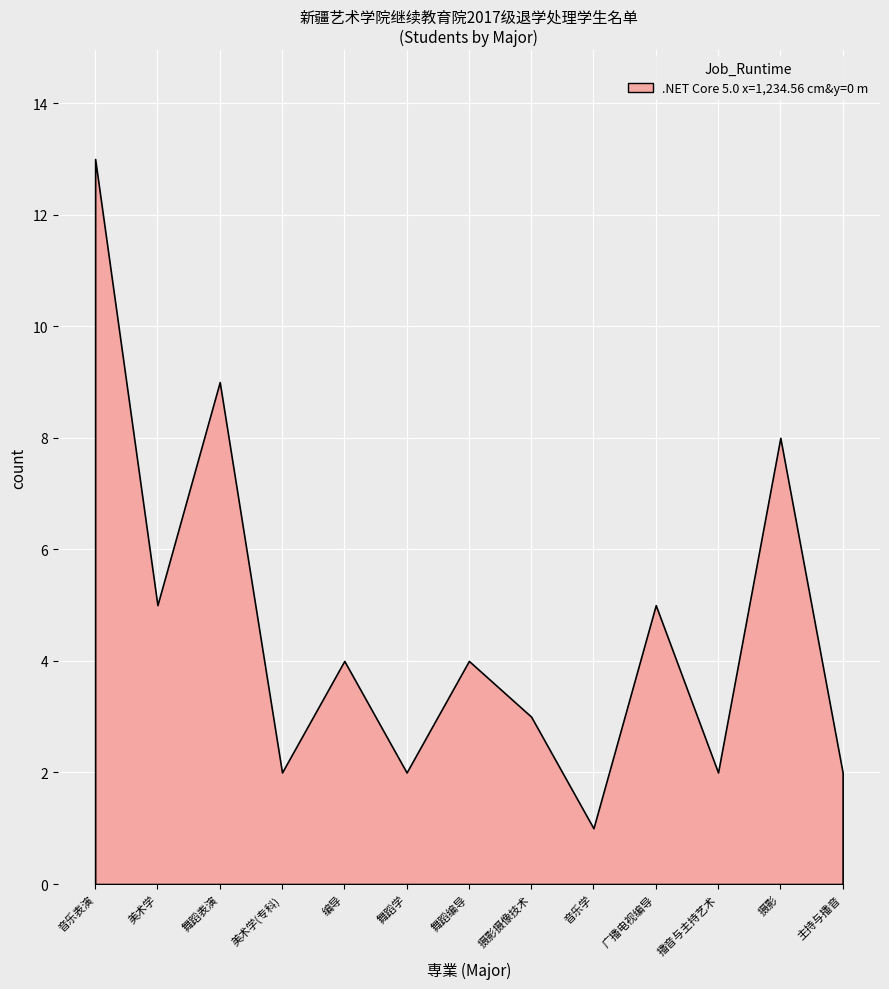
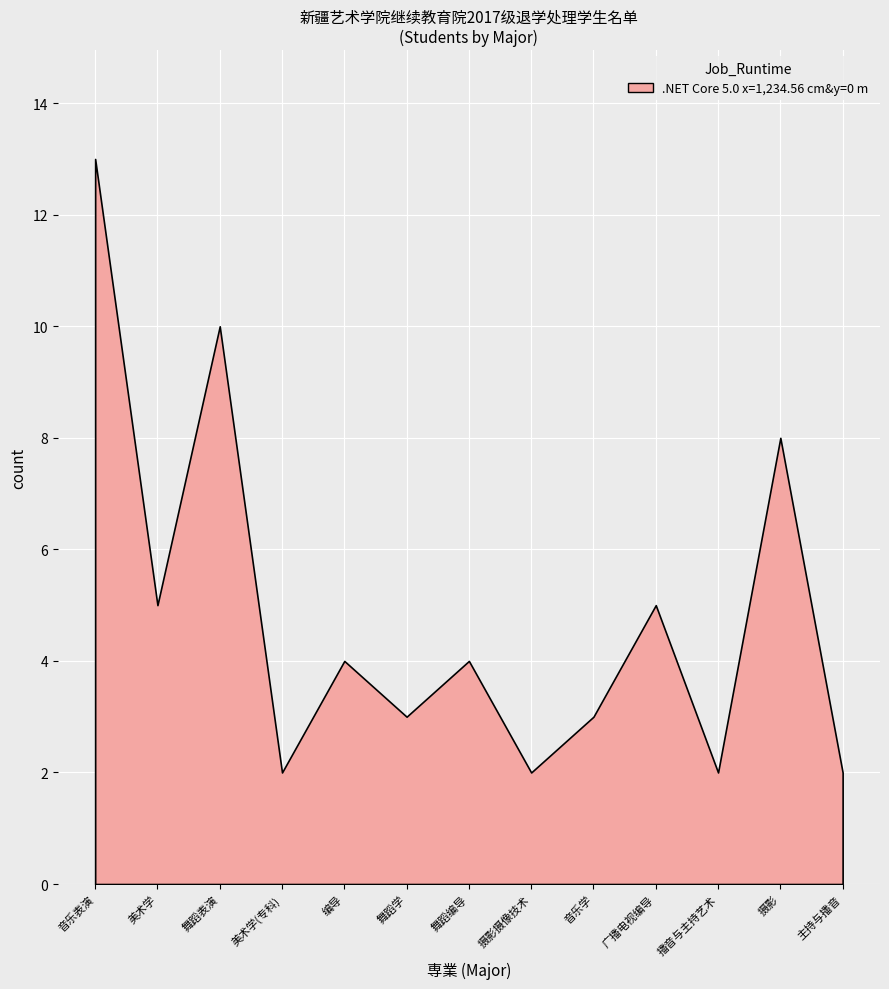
舞蹈表演: 9 -> 10
舞蹈学: 2 -> 3
摄影摄像技术: 3 -> 2
音乐学: 1 -> 3
